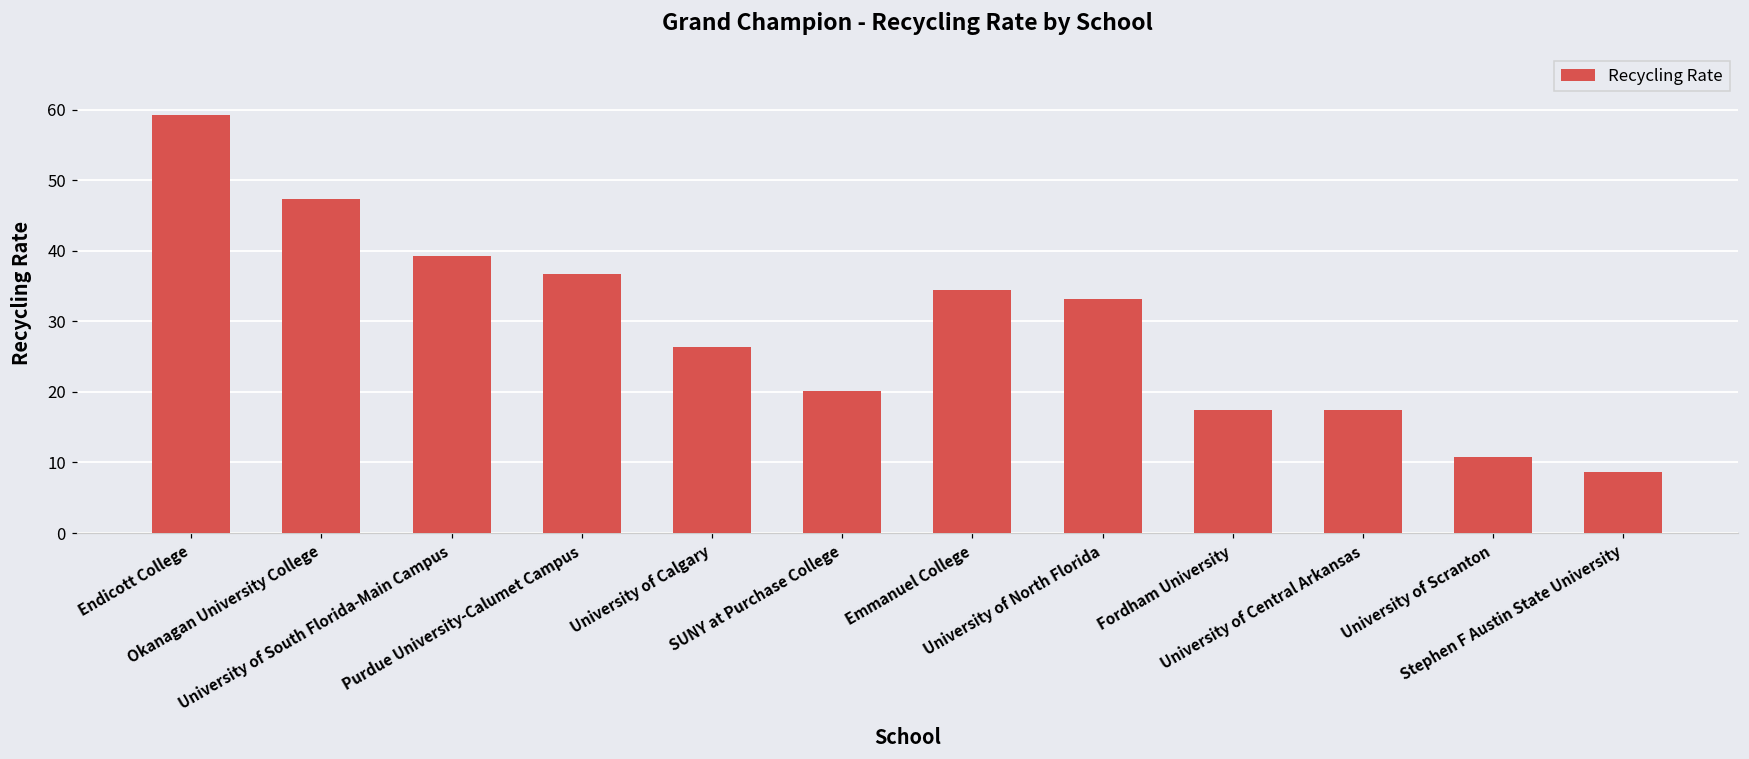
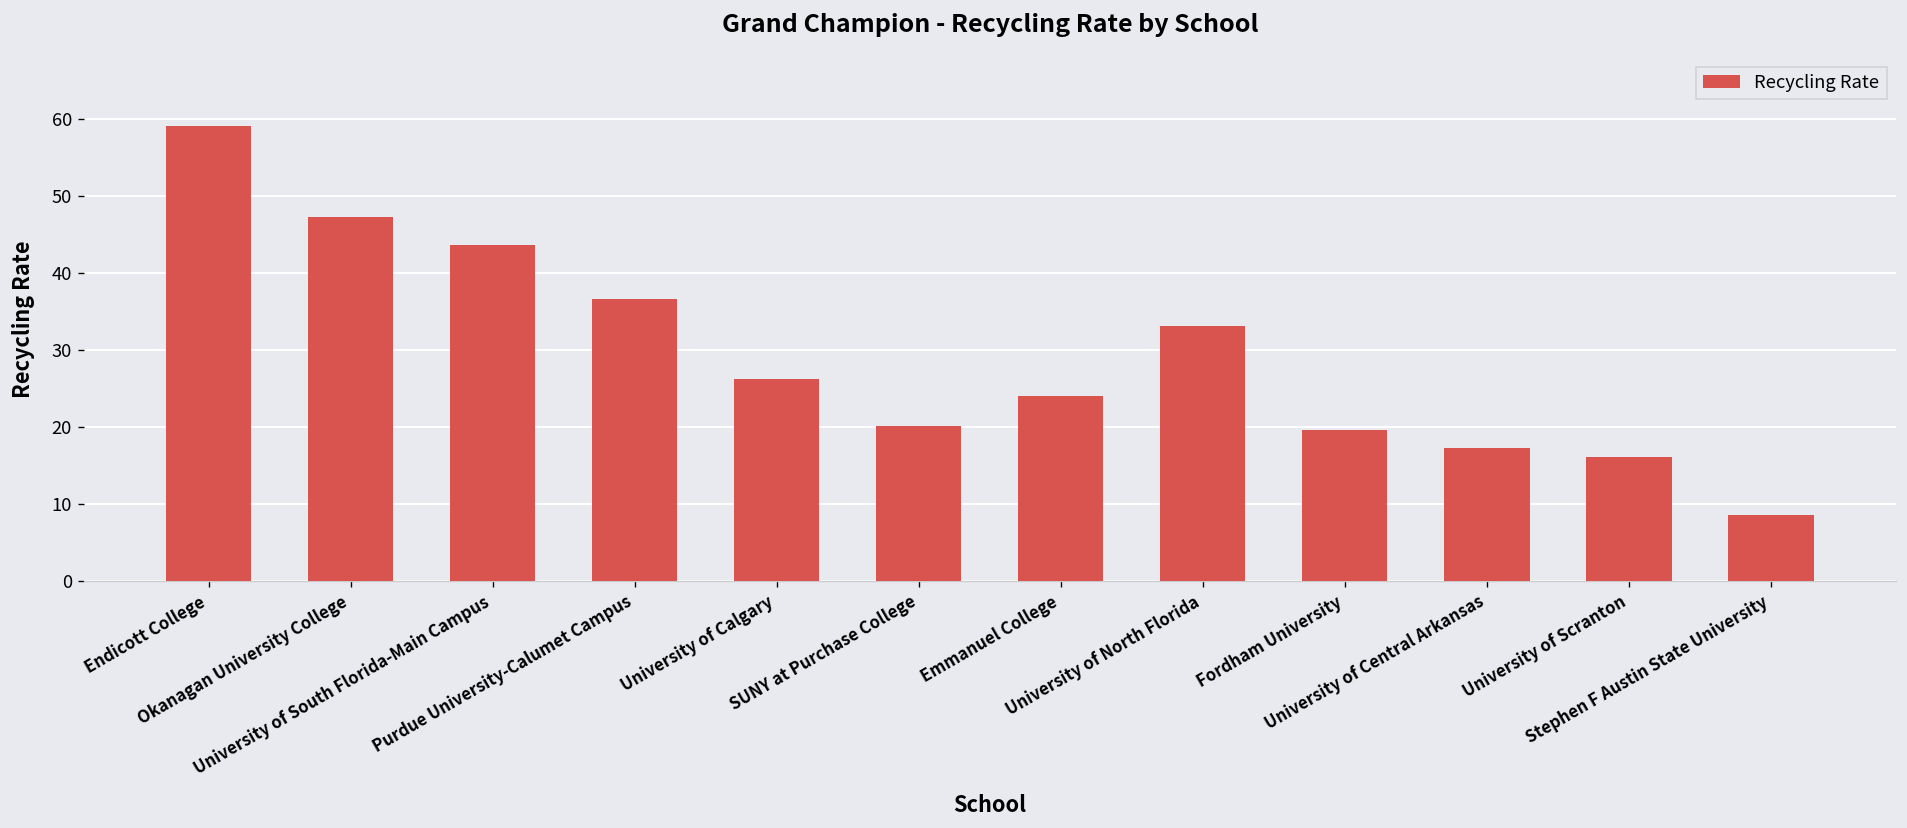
University of South Florida-Main Campus: 39 -> 44
Emmanuel College: 34 -> 24
Fordham University: 17 -> 20
University of Scranton: 11 -> 16
